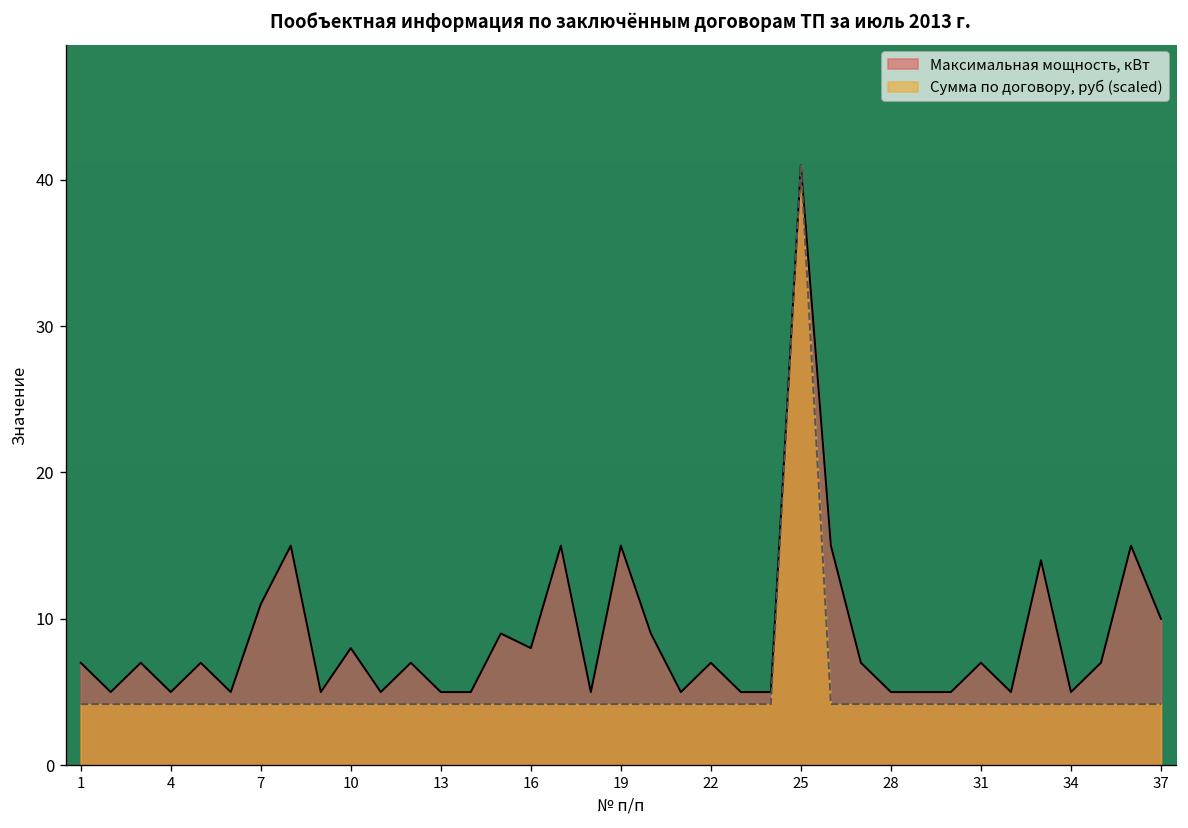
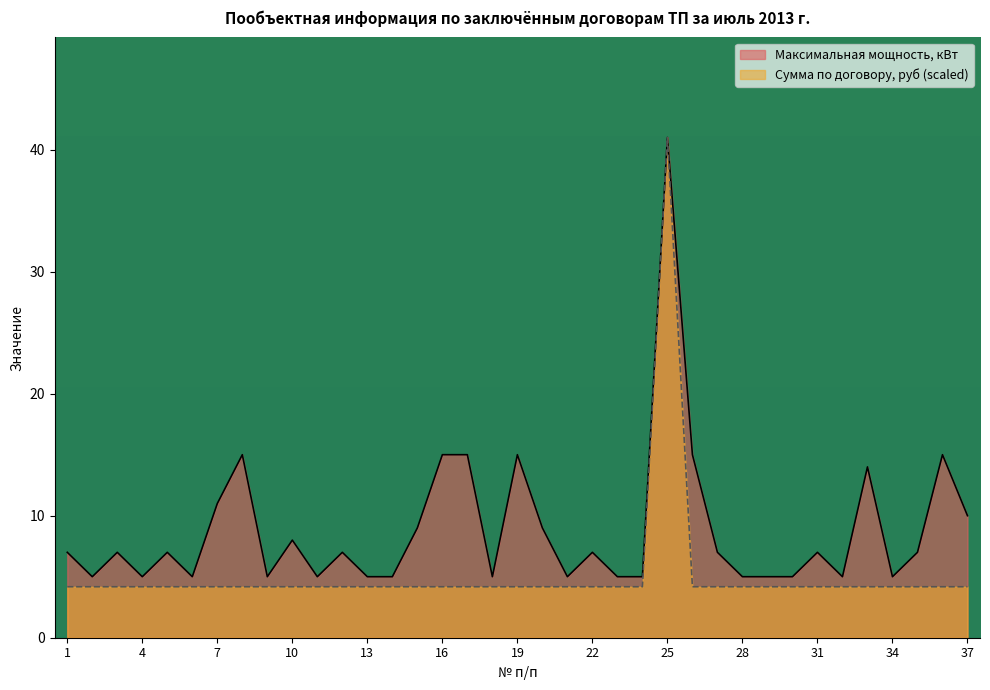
Максимальная мощность, кВт, 16: 8 -> 15
